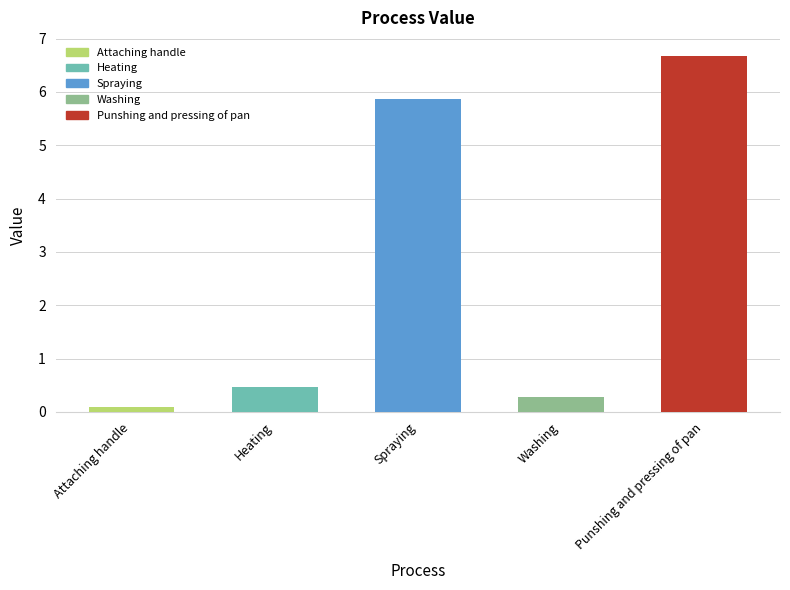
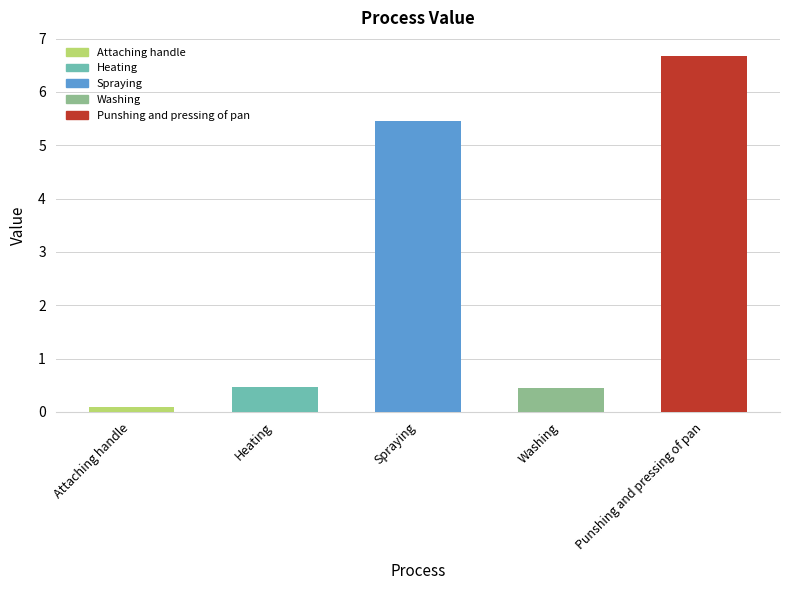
Spraying: 5.9 -> 5.4
Washing: 0.3 -> 0.4
